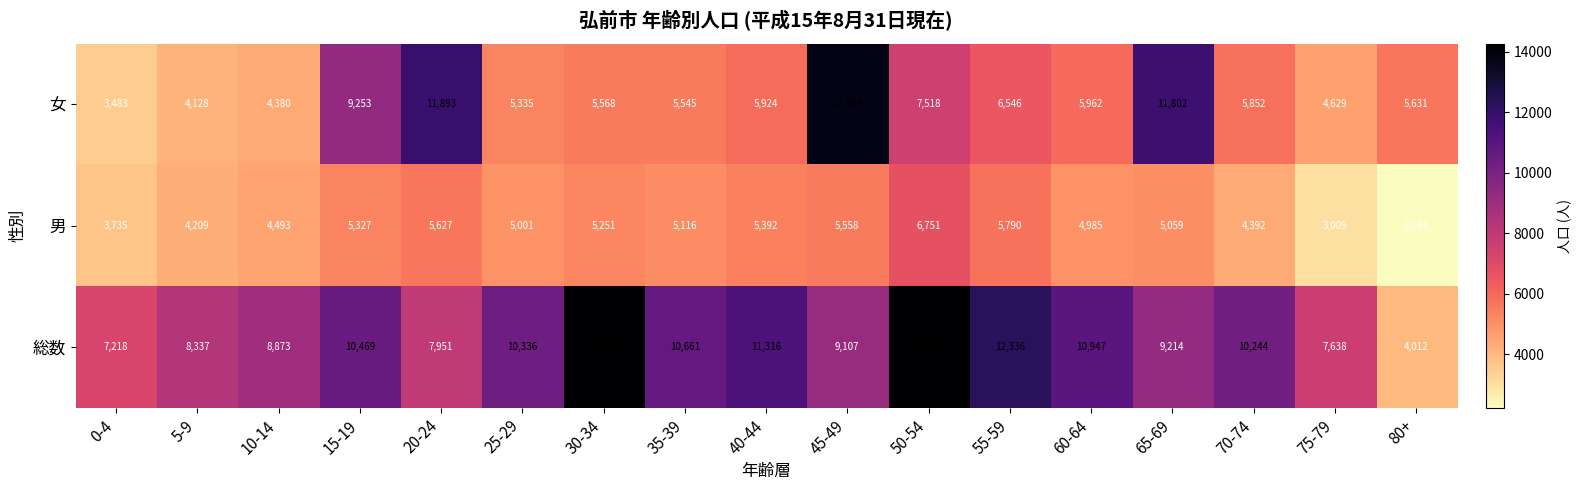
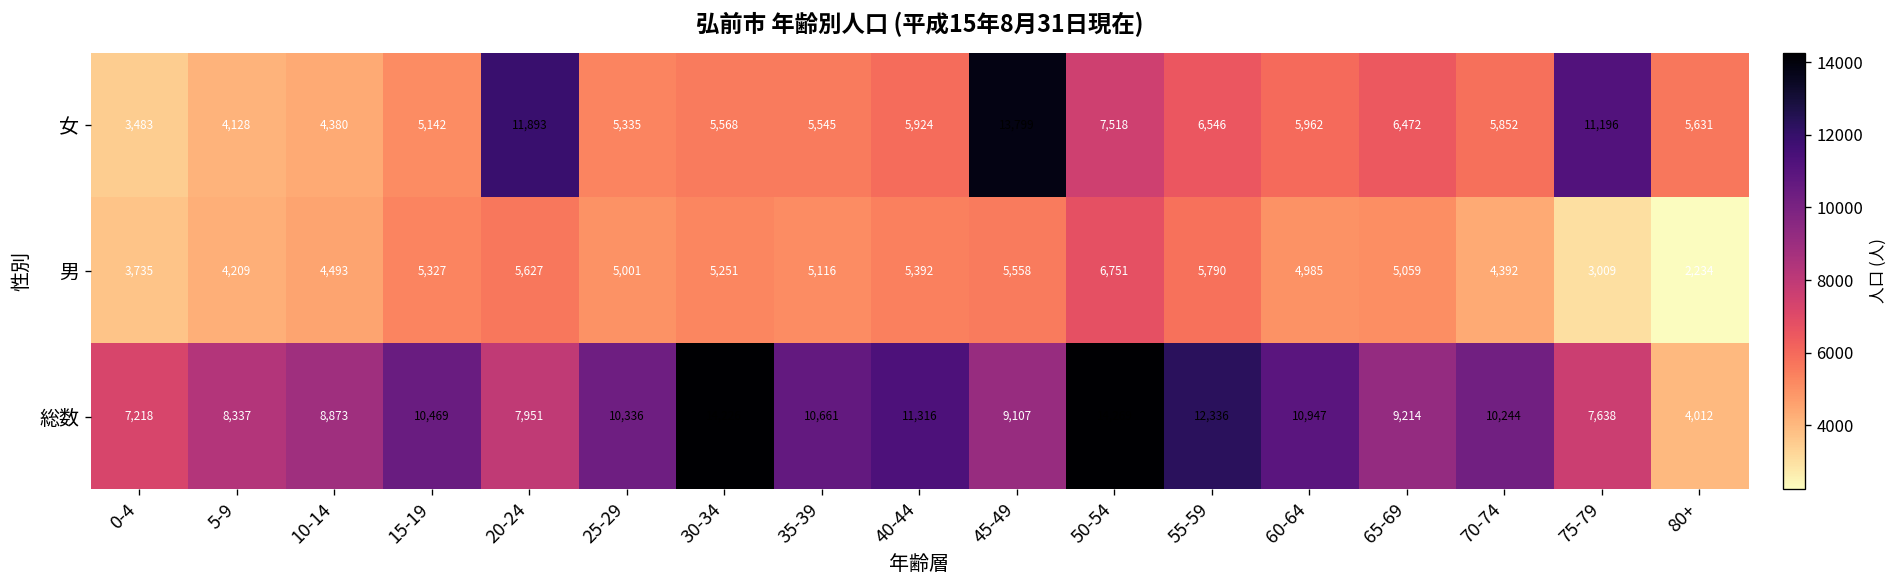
女, 15-19: 9,253 -> 5,142
女, 65-69: 11,802 -> 6,472
女, 75-79: 4,629 -> 11,196
